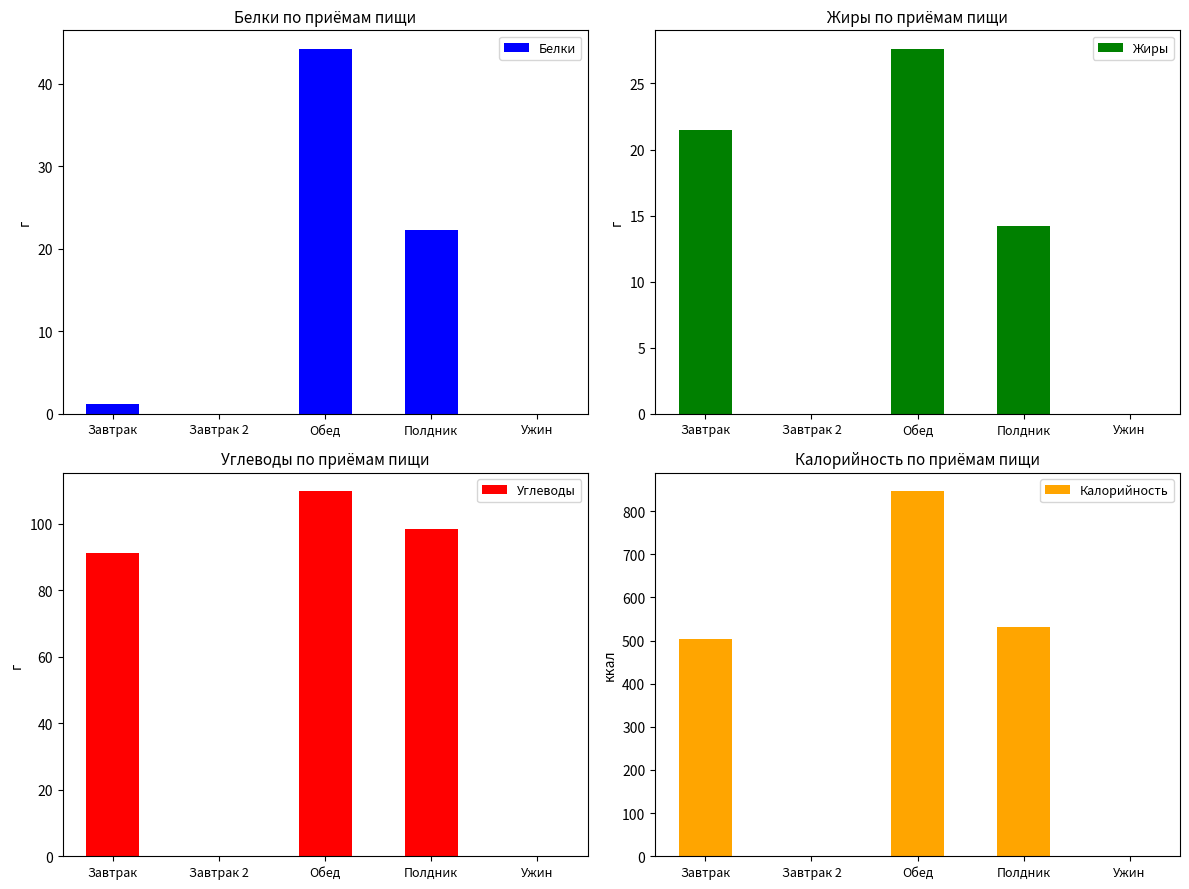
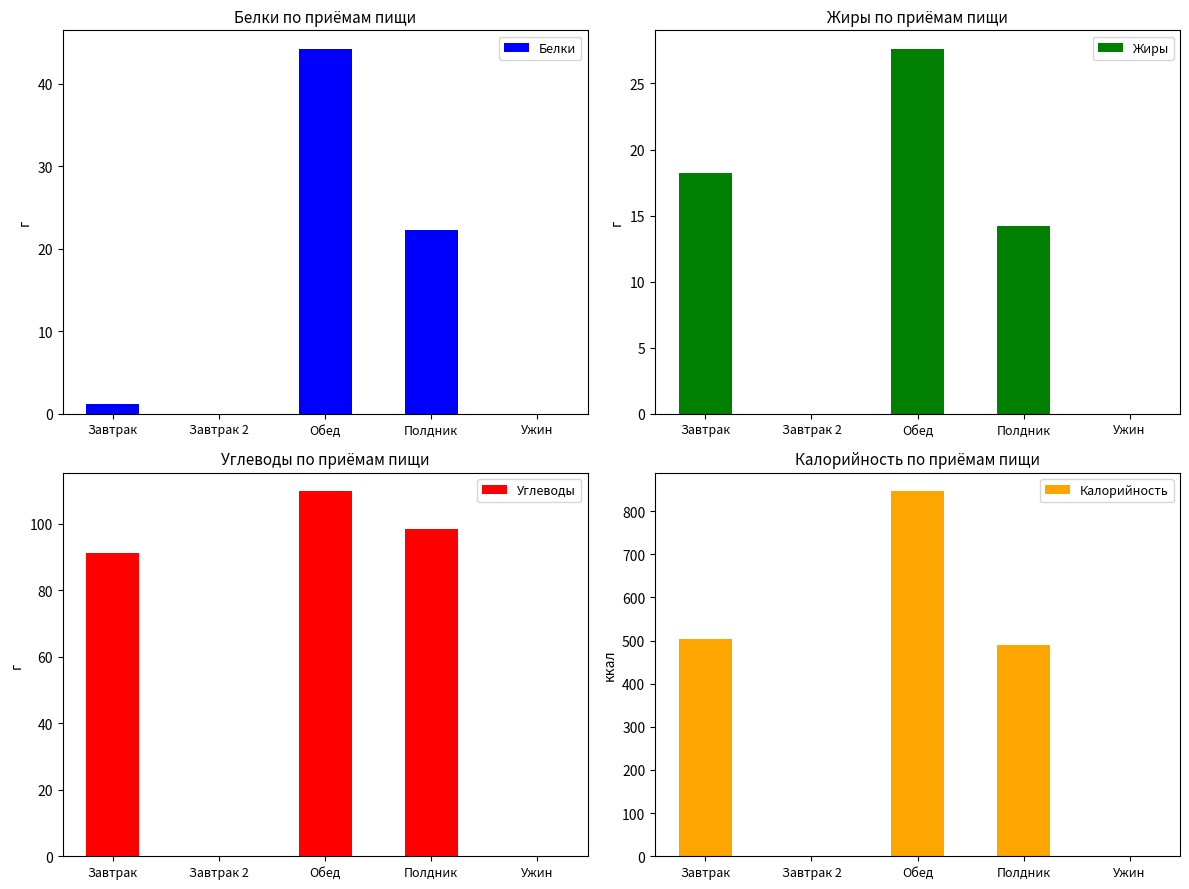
Жиры по приёмам пищи, Завтрак: 21.5 -> 18.2
Калорийность по приёмам пищи, Полдник: 530 -> 490
